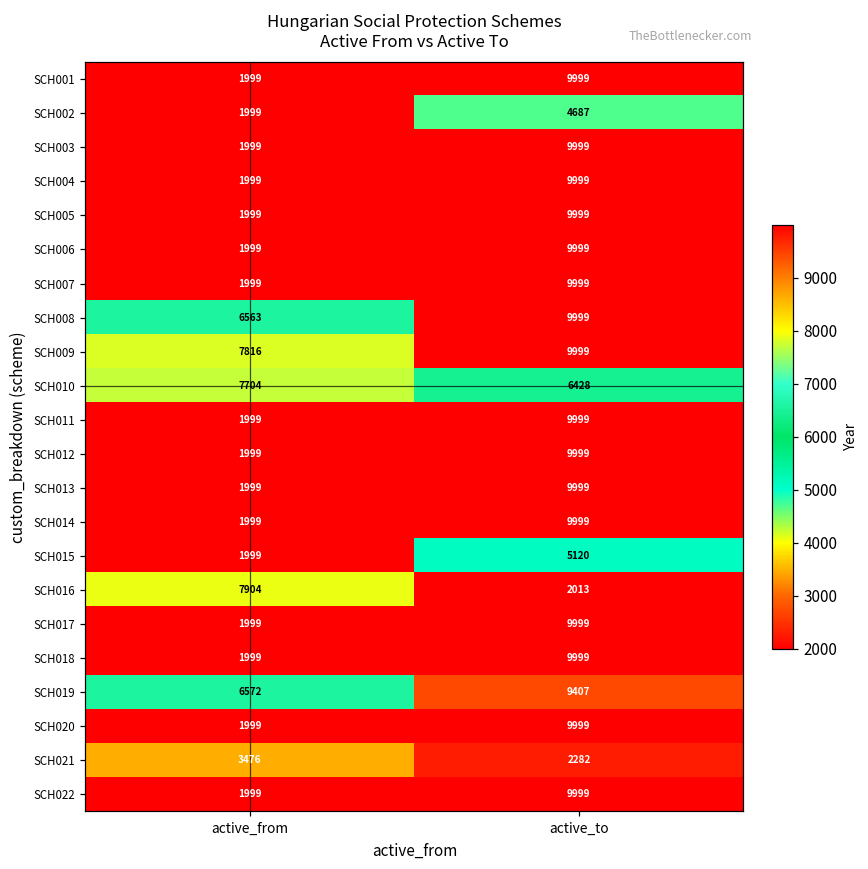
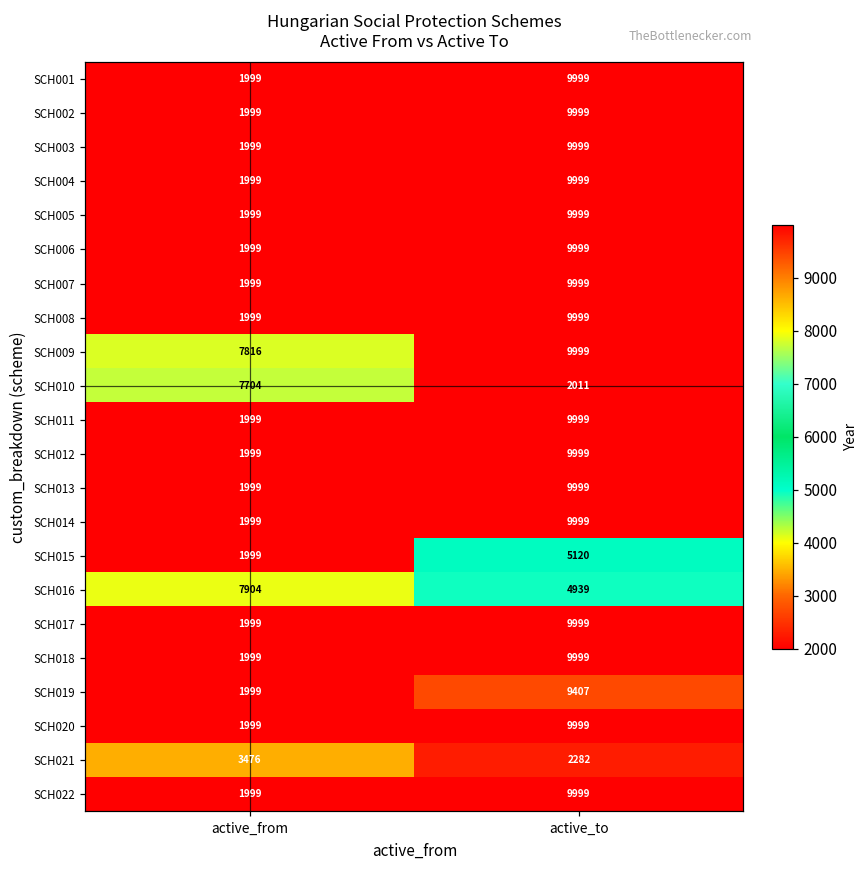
SCH002, active_to: 4687 -> 9999
SCH008, active_from: 6563 -> 1999
SCH010, active_to: 6428 -> 2011
SCH016, active_to: 2013 -> 4939
SCH019, active_from: 6572 -> 1999
